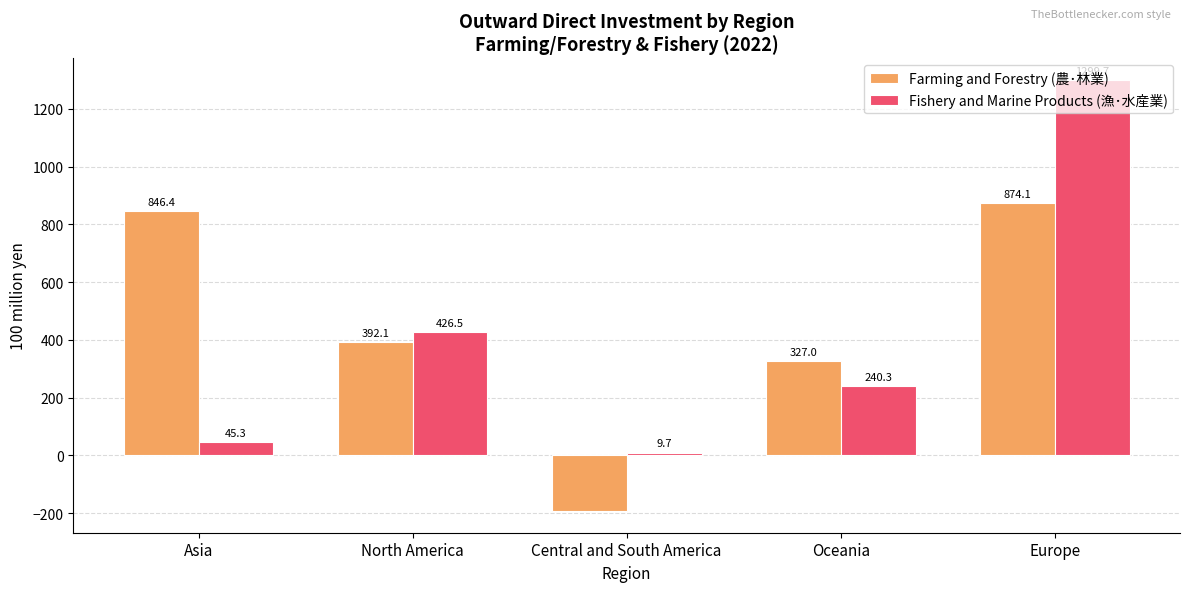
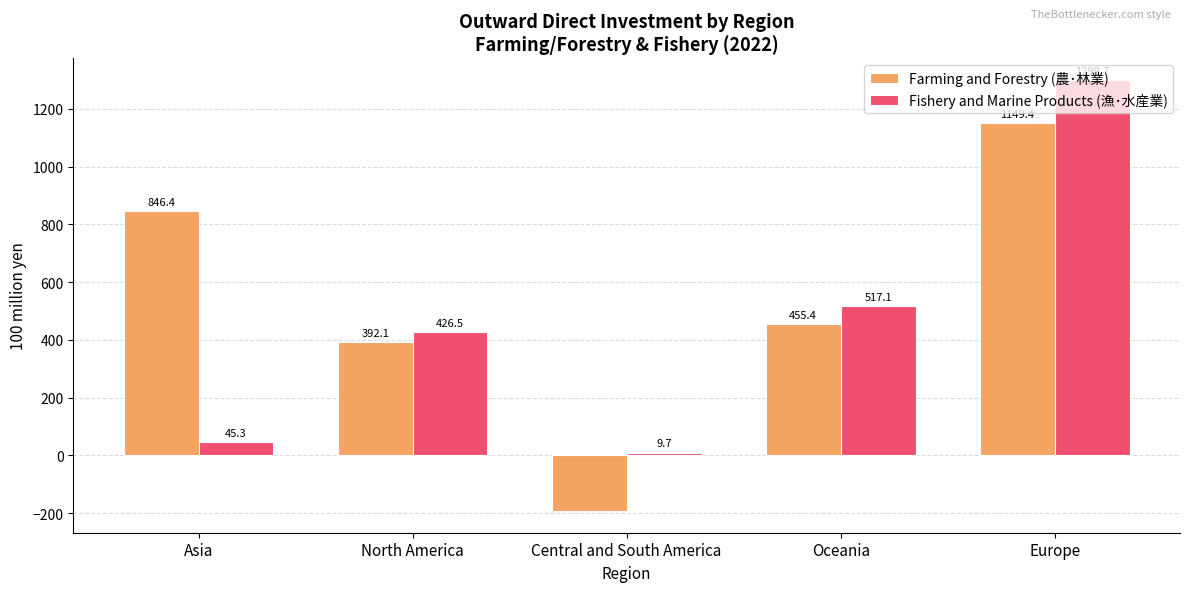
Farming and Forestry (農･林業), Oceania: 327.0 -> 455.4
Fishery and Marine Products (漁･水産業), Oceania: 240.3 -> 517.1
Farming and Forestry (農･林業), Europe: 870 -> 1150
